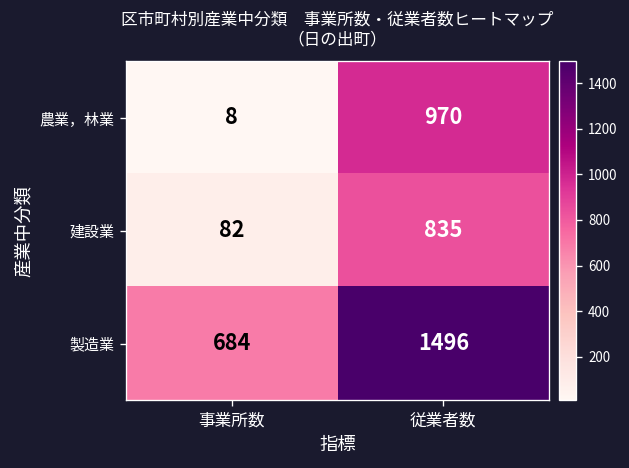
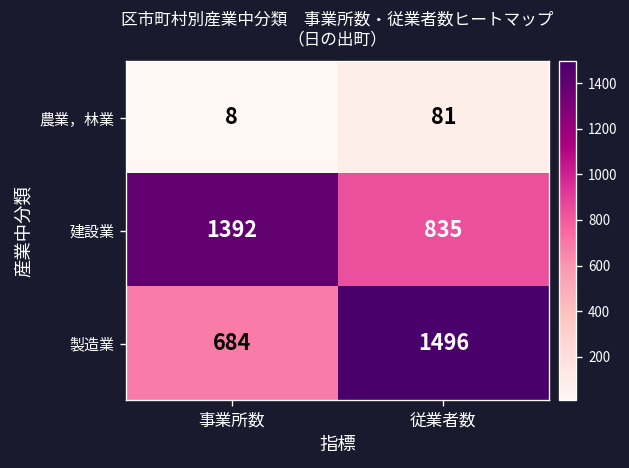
農業，林業, 従業者数: 970 -> 81
建設業, 事業所数: 82 -> 1392
